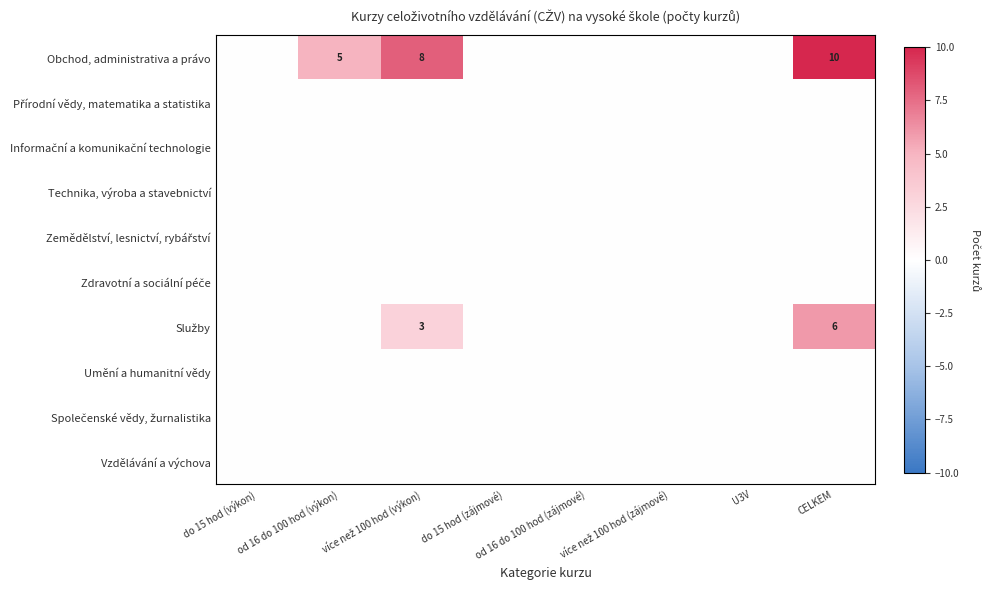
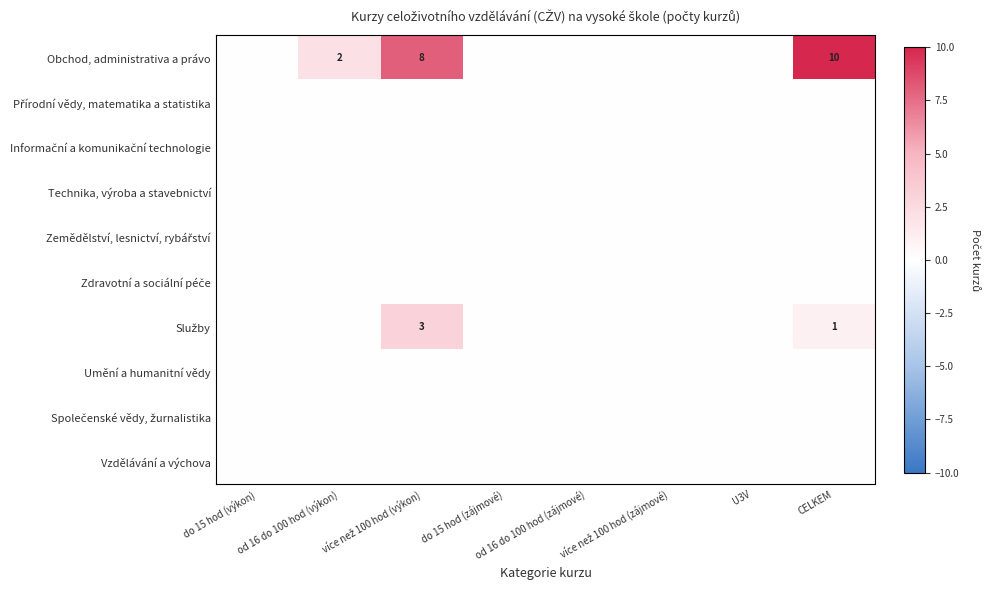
Obchod, administrativa a právo, od 16 do 100 hod (výkon): 5 -> 2
Služby, CELKEM: 6 -> 1
